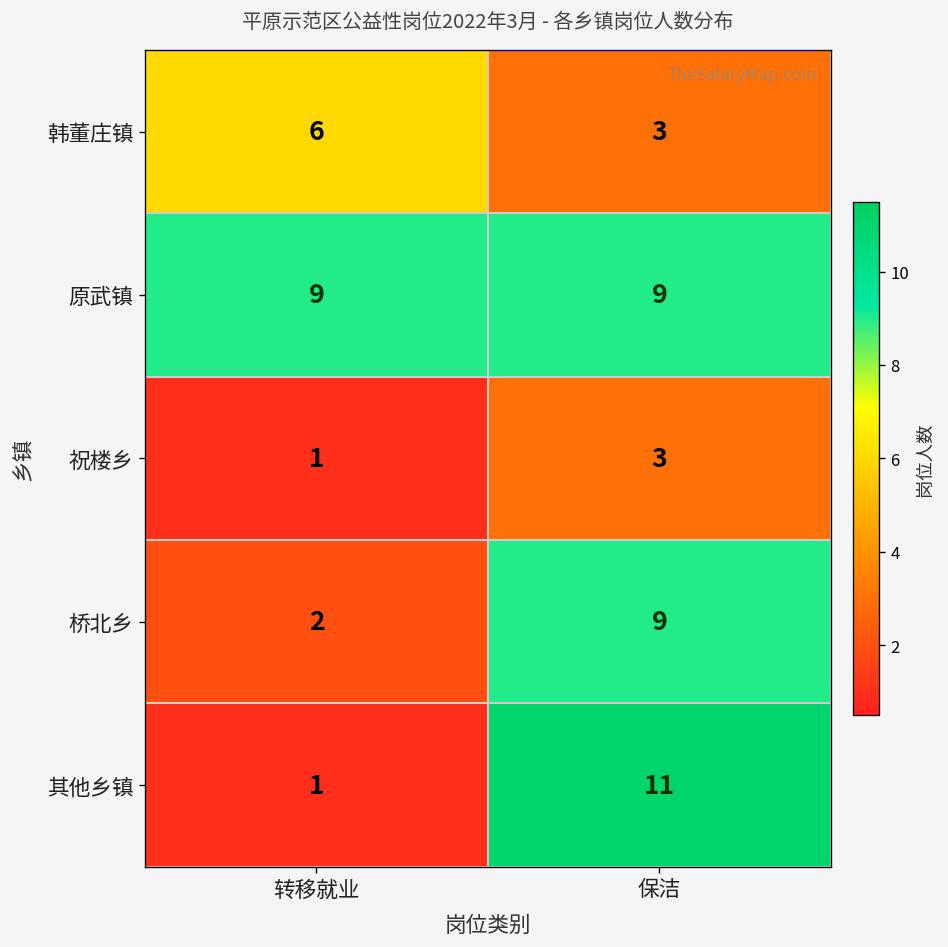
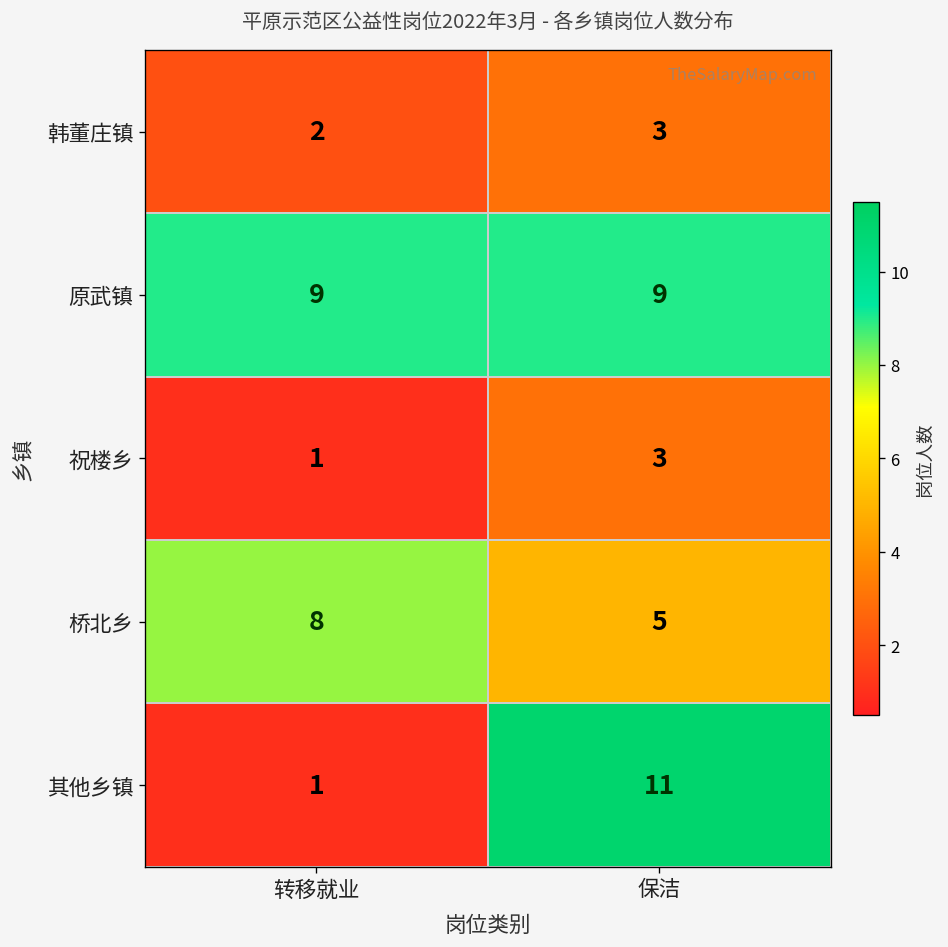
韩董庄镇, 转移就业: 6 -> 2
桥北乡, 转移就业: 2 -> 8
桥北乡, 保洁: 9 -> 5
